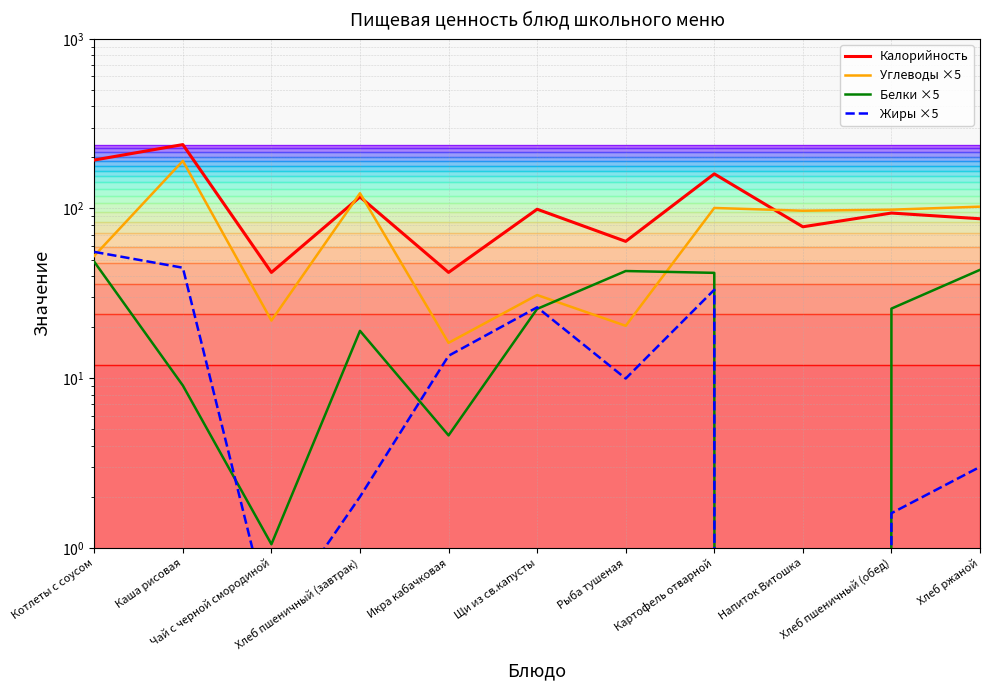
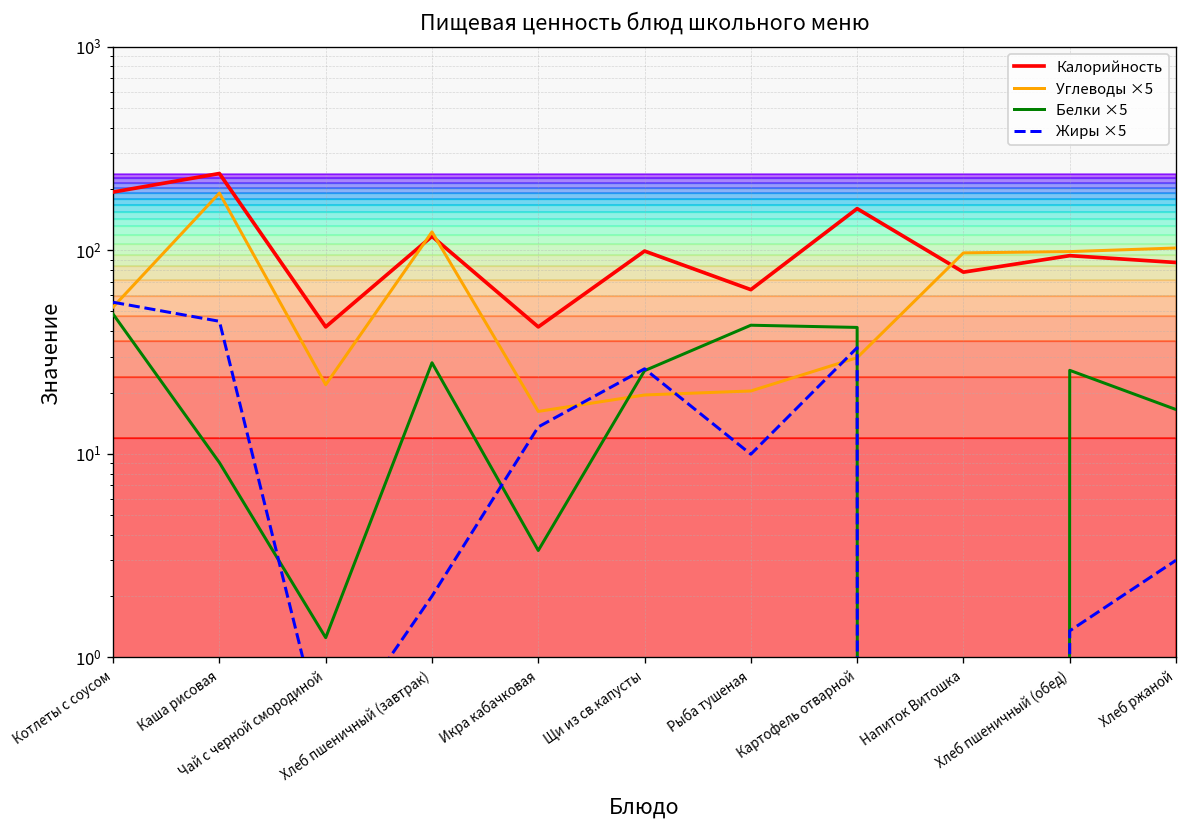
Белки ×5, Чай с черной смородиной: 1.1 -> 1.3
Белки ×5, Хлеб пшеничный (завтрак): 19 -> 28
Белки ×5, Икра кабачковая: 4.6 -> 3.4
Углеводы ×5, Щи из св.капусты: 31 -> 19
Углеводы ×5, Картофель отварной: 100 -> 30
Жиры ×5, Хлеб пшеничный (обед): 1.6 -> 1.4
Белки ×5, Хлеб ржаной: 44 -> 17
